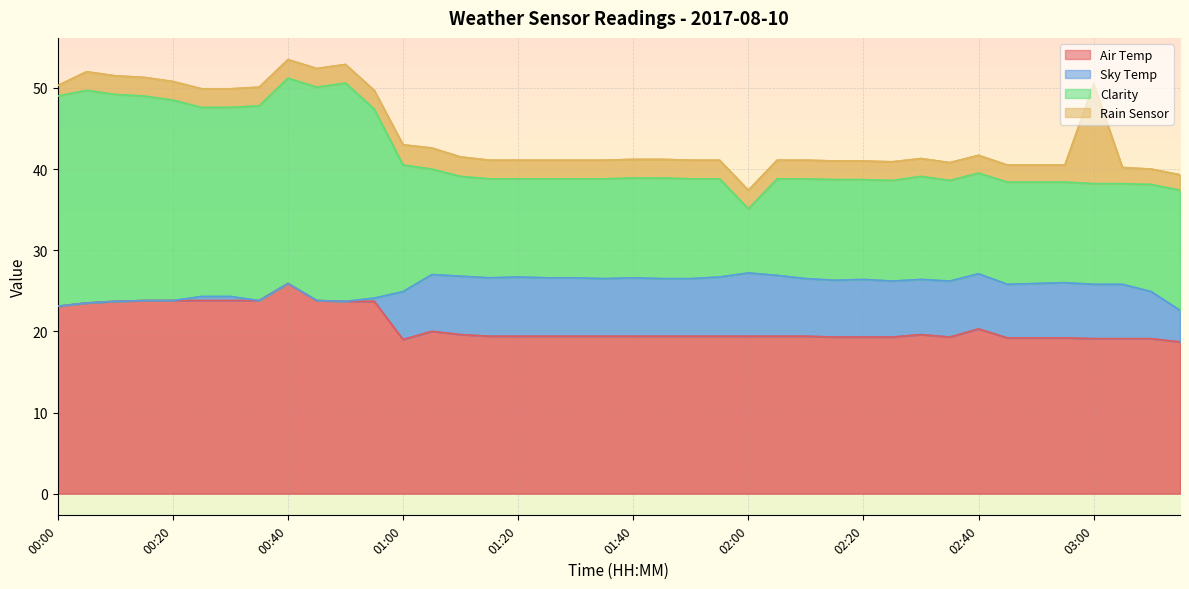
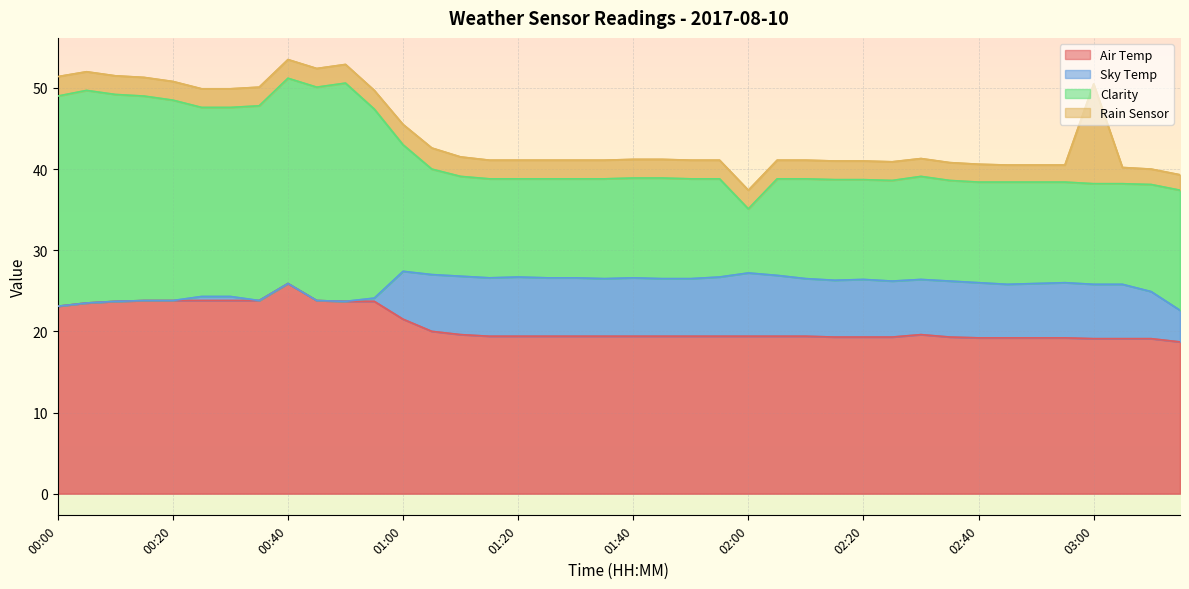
Rain Sensor, 00:00: 1 -> 2
Air Temp, 01:00: 19 -> 22
Air Temp, 02:40: 20 -> 19
